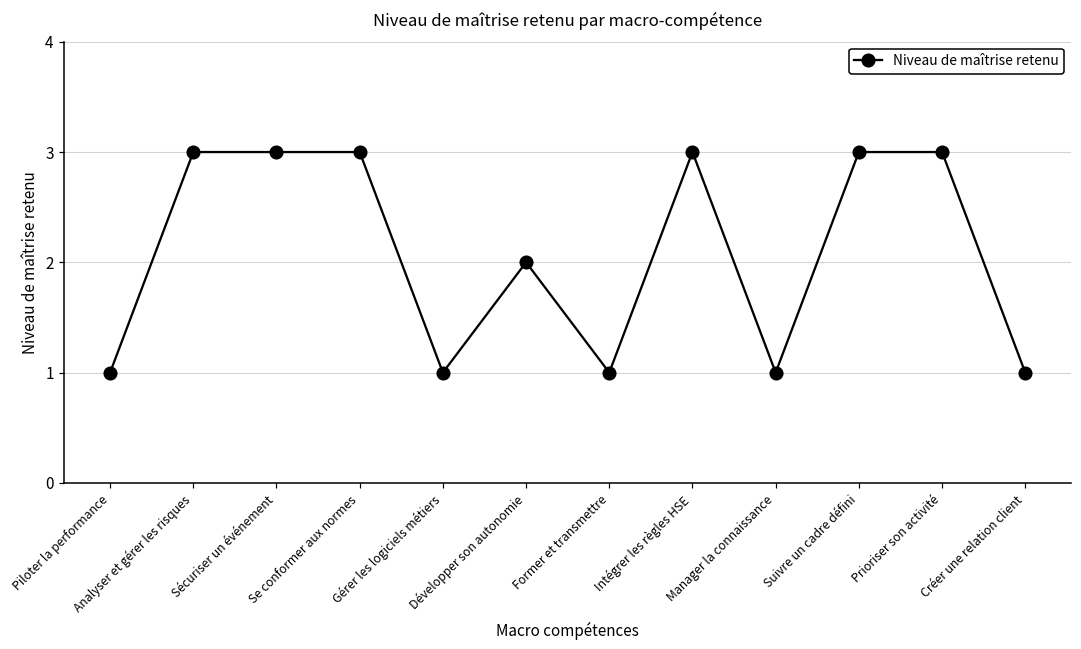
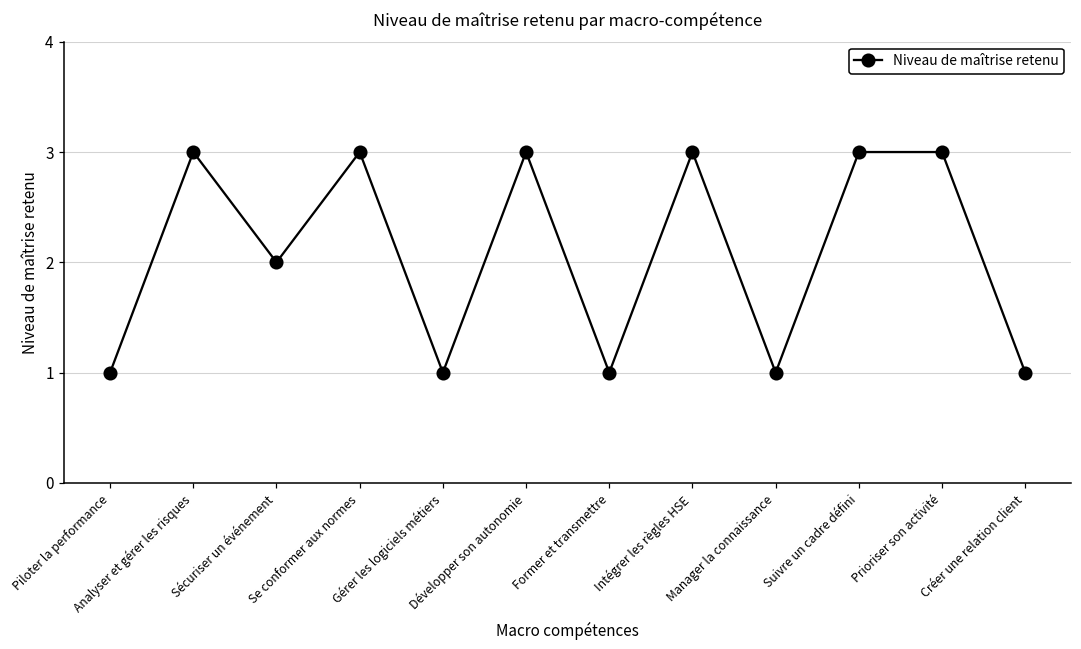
Sécuriser un événement: 3 -> 2
Développer son autonomie: 2 -> 3
